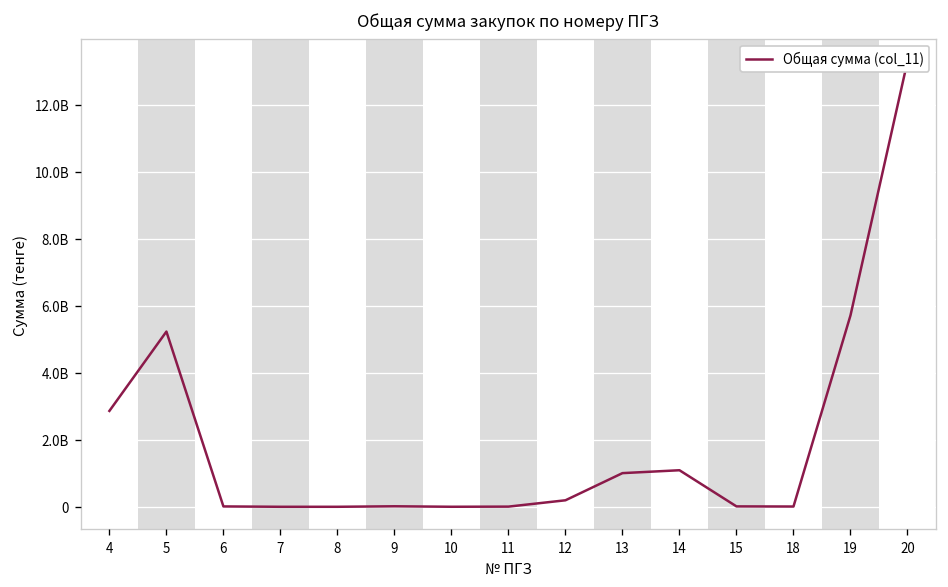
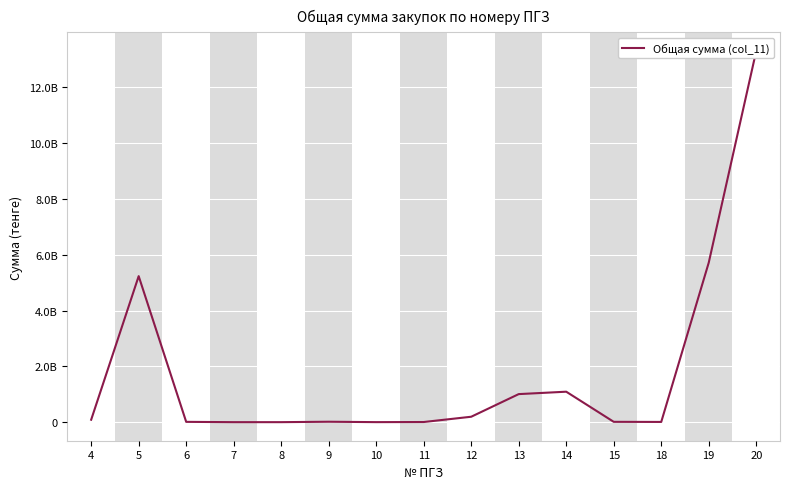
4: 2900000000 -> 100000000
